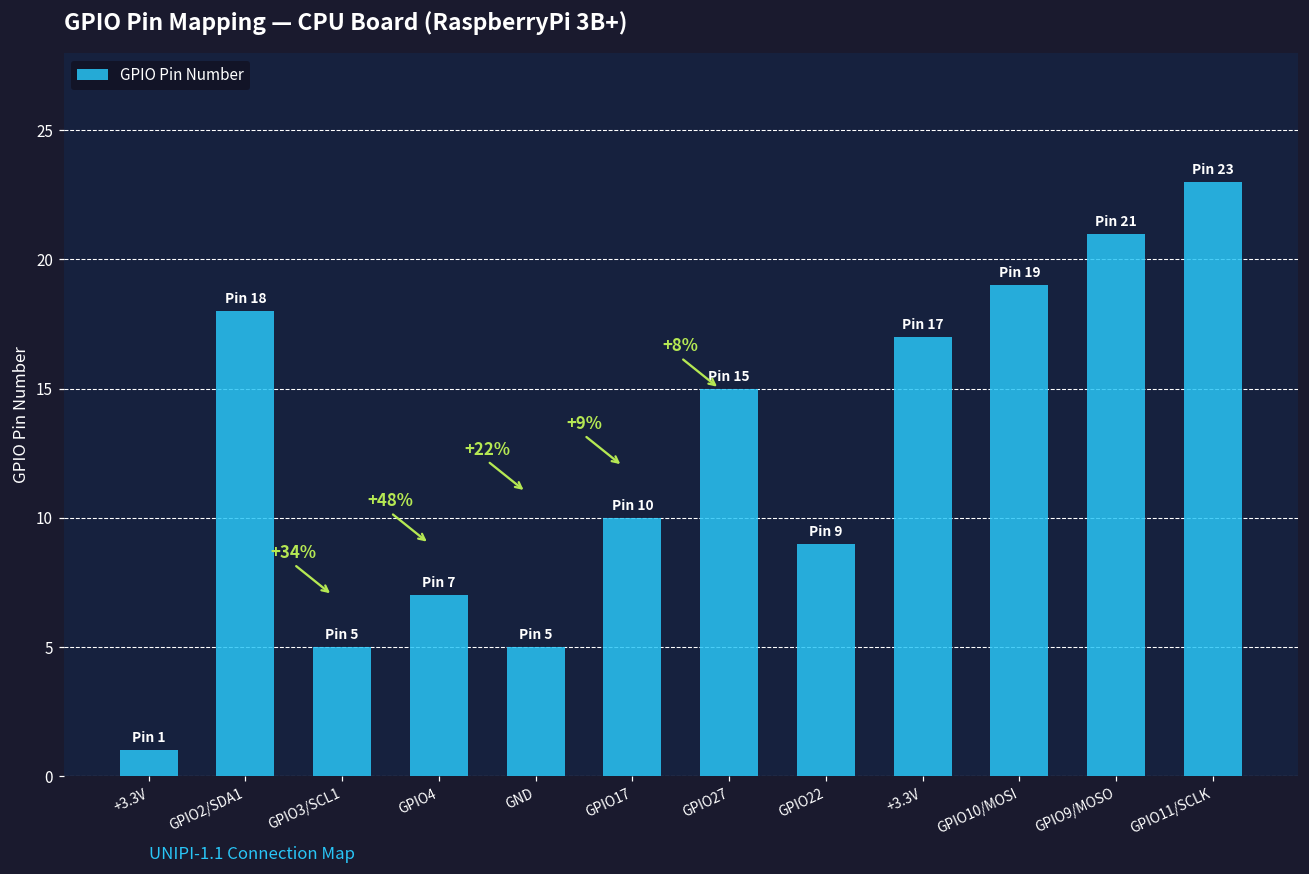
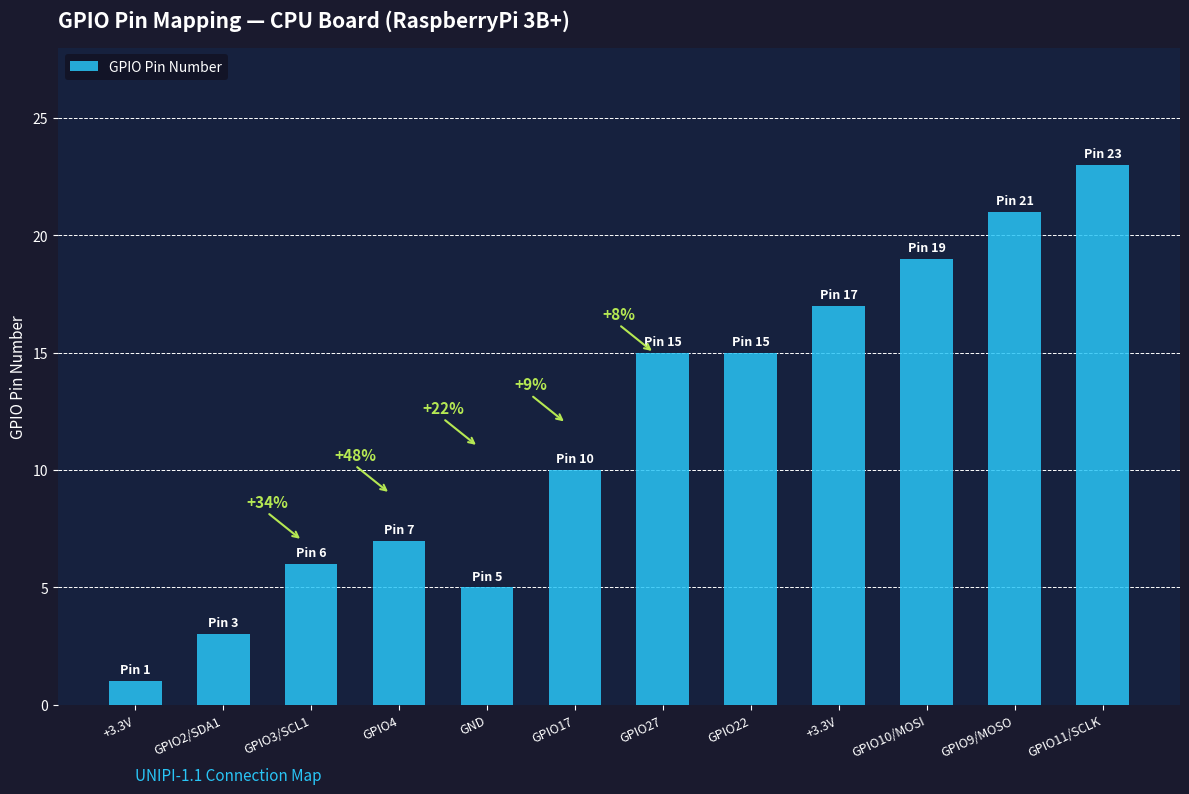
GPIO2/SDA1: 18 -> 3
GPIO3/SCL1: 5 -> 6
GPIO22: 9 -> 15
